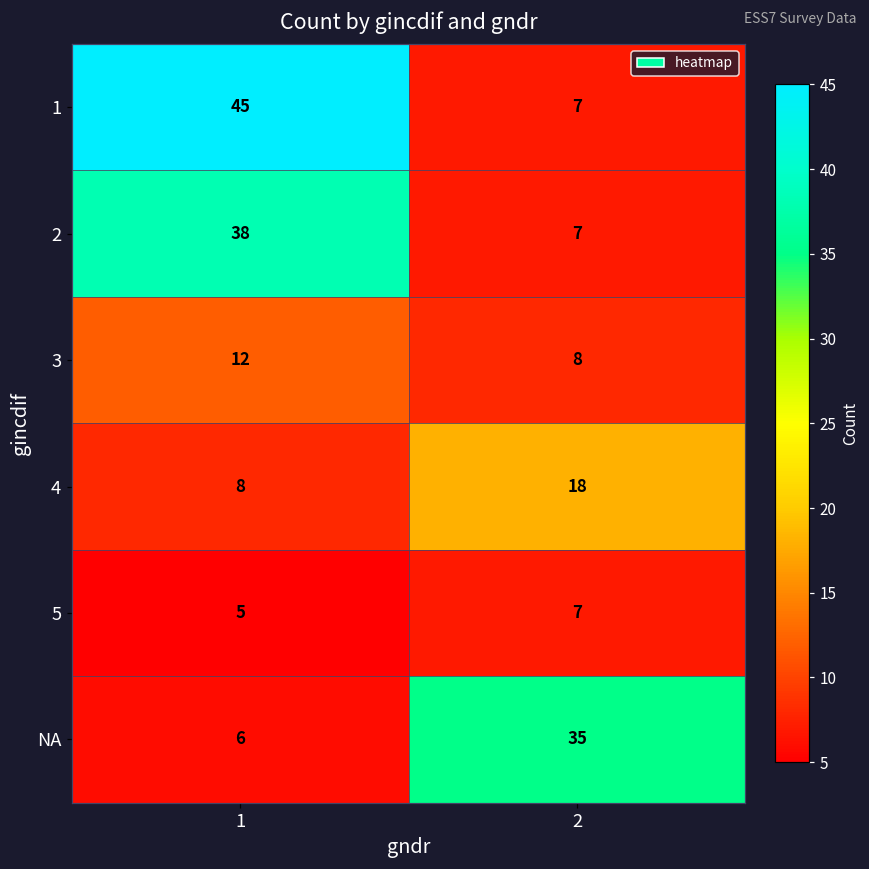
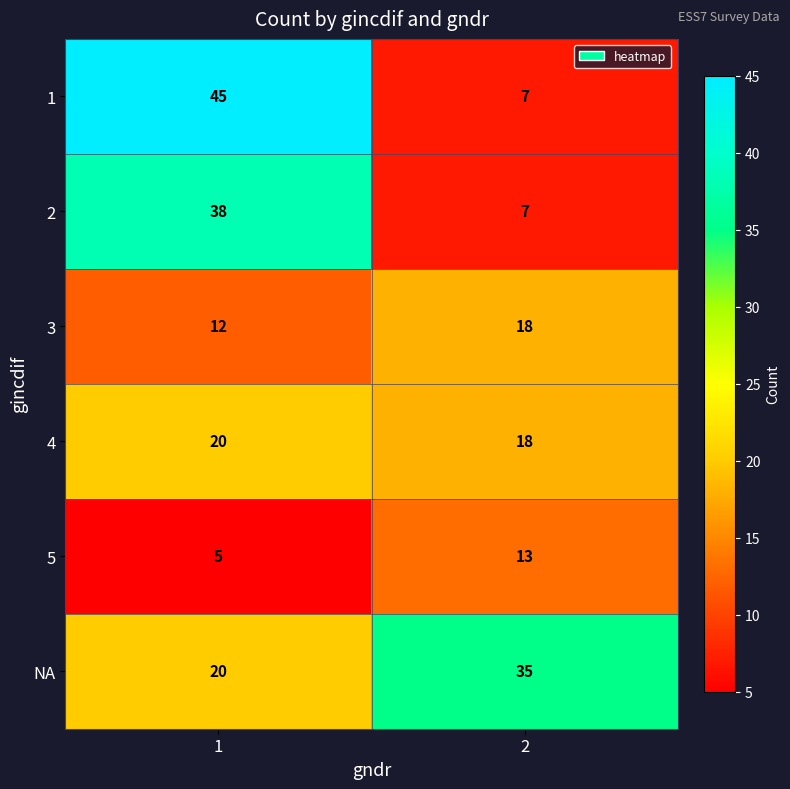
3, 2: 8 -> 18
4, 1: 8 -> 20
5, 2: 7 -> 13
NA, 1: 6 -> 20
